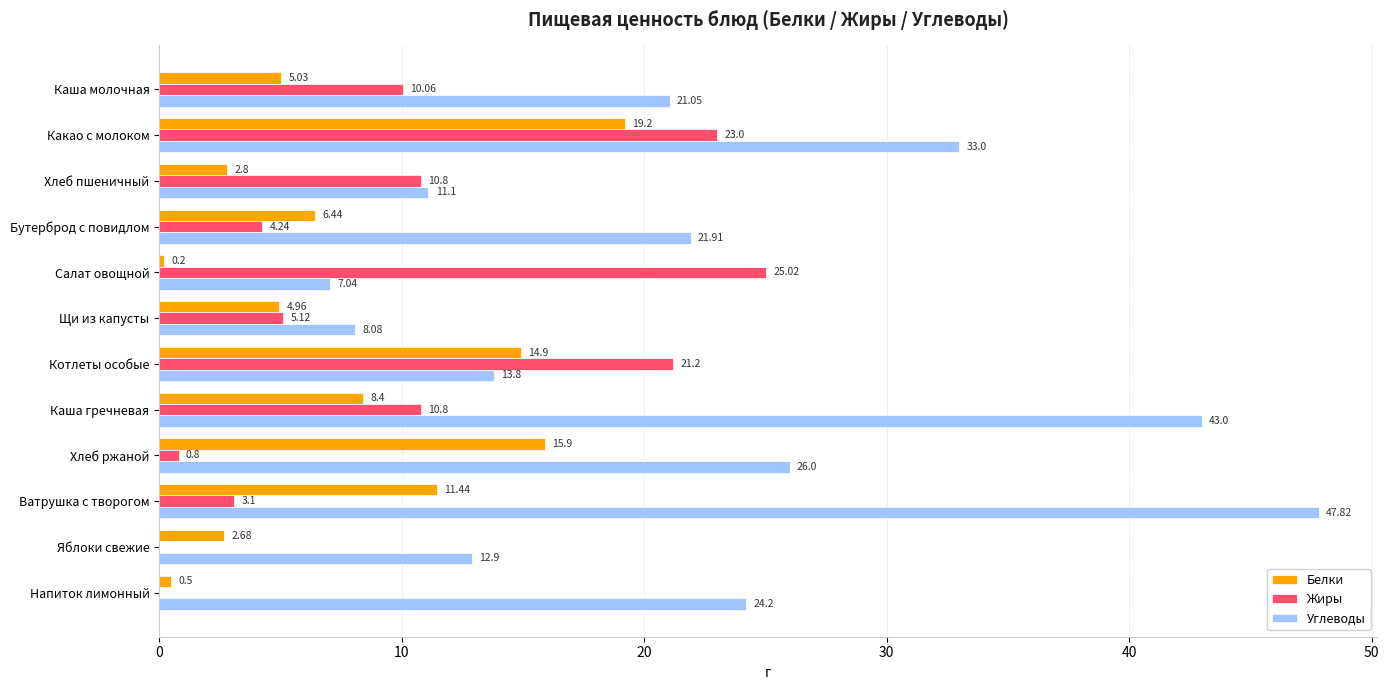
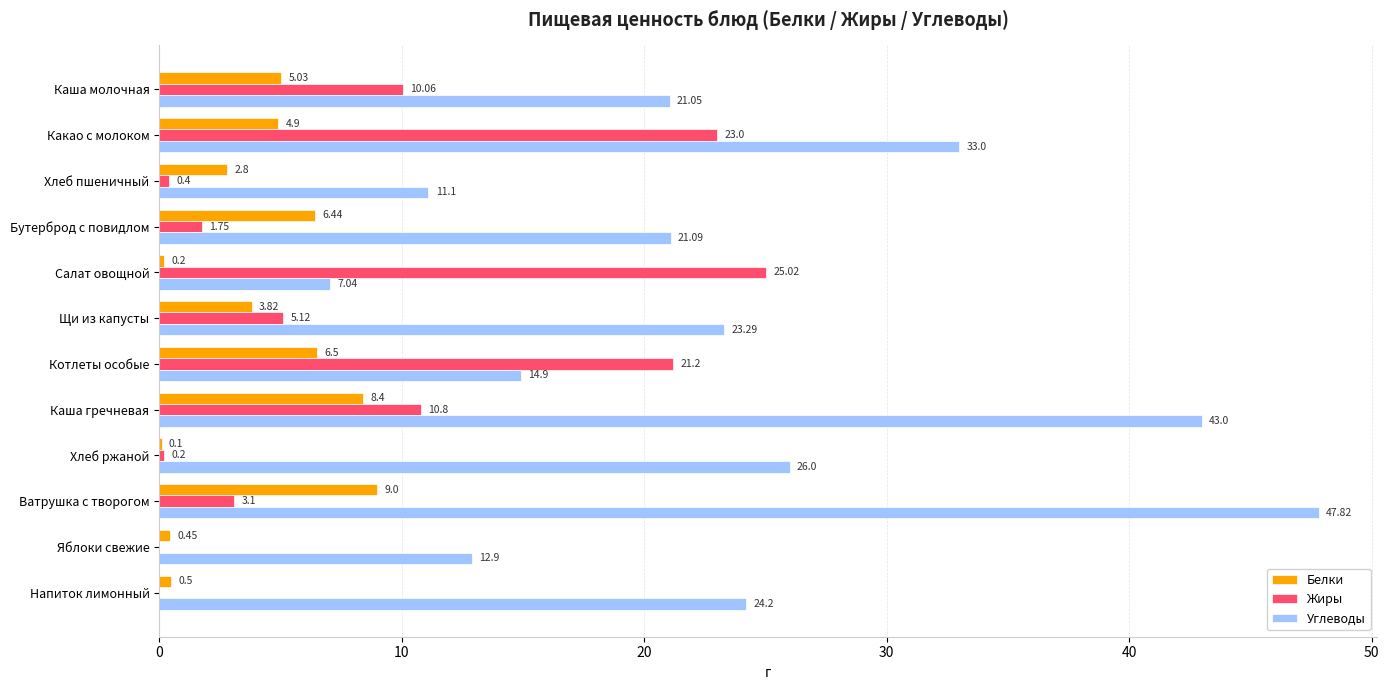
Белки, Какао с молоком: 19.2 -> 4.9
Жиры, Хлеб пшеничный: 10.8 -> 0.4
Жиры, Бутерброд с повидлом: 4.24 -> 1.75
Углеводы, Бутерброд с повидлом: 21.91 -> 21.09
Белки, Щи из капусты: 4.96 -> 3.82
Углеводы, Щи из капусты: 8.08 -> 23.29
Белки, Котлеты особые: 14.9 -> 6.5
Углеводы, Котлеты особые: 13.8 -> 14.9
Белки, Хлеб ржаной: 15.9 -> 0.1
Жиры, Хлеб ржаной: 0.8 -> 0.2
Белки, Ватрушка с творогом: 11.44 -> 9.0
Белки, Яблоки свежие: 2.68 -> 0.45
